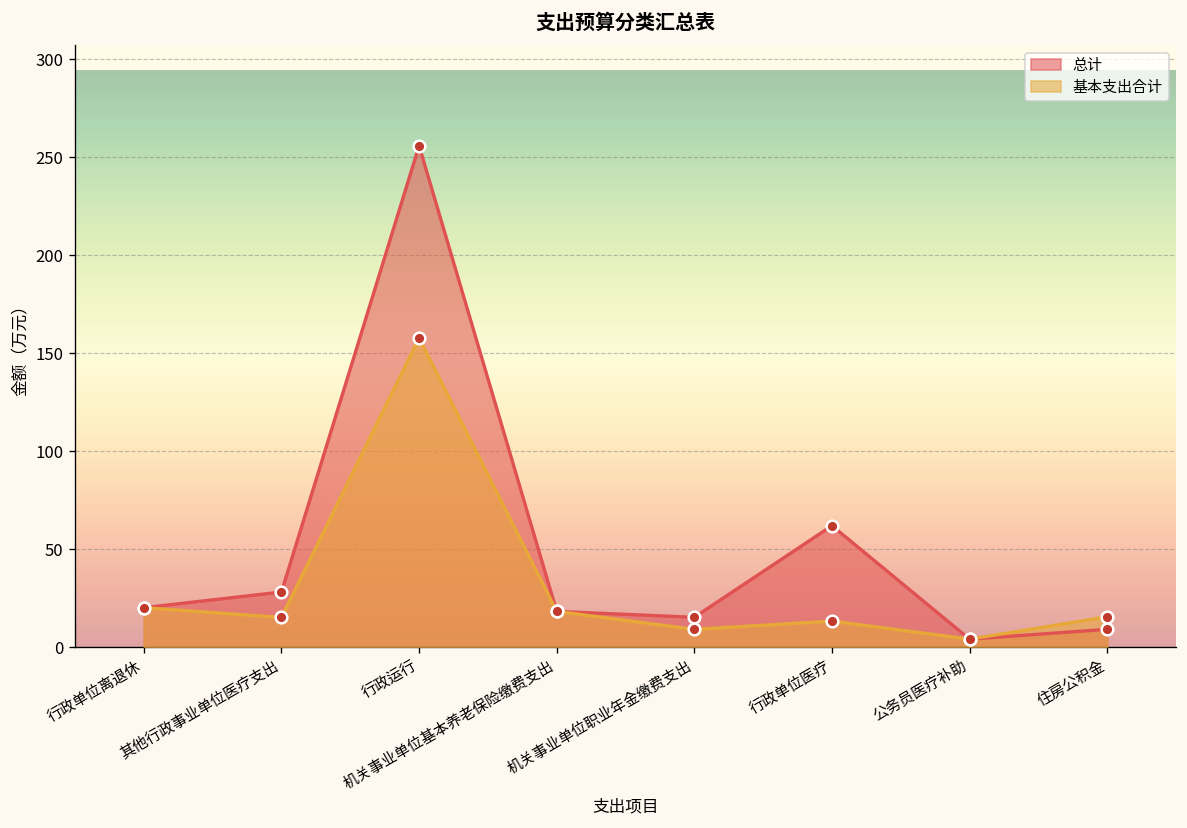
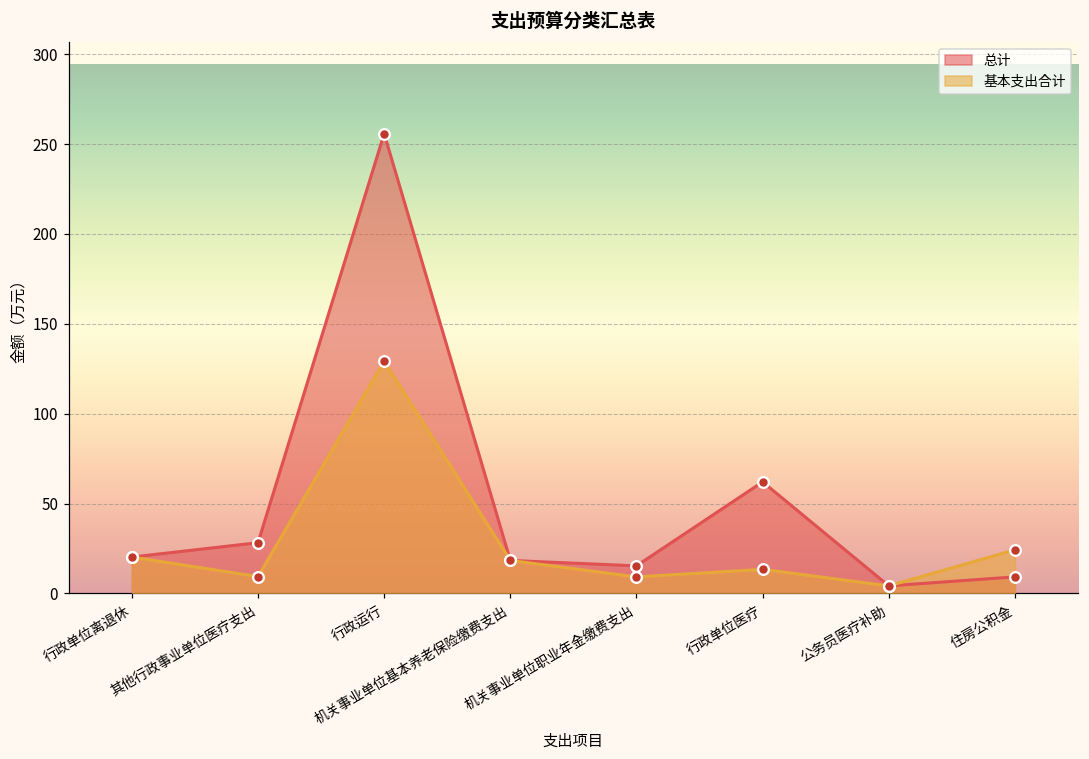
基本支出合计, 其他行政事业单位医疗支出: 15 -> 9
基本支出合计, 行政运行: 158 -> 129
基本支出合计, 住房公积金: 16 -> 24
